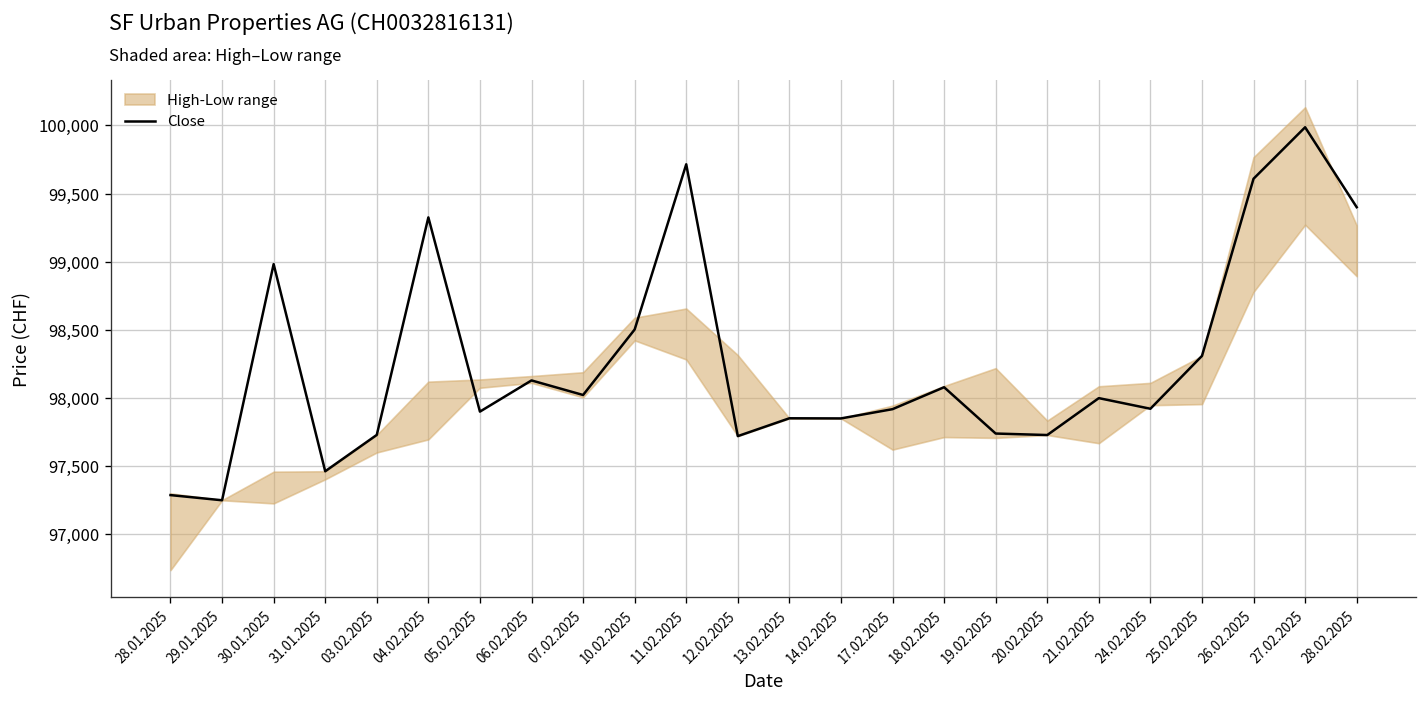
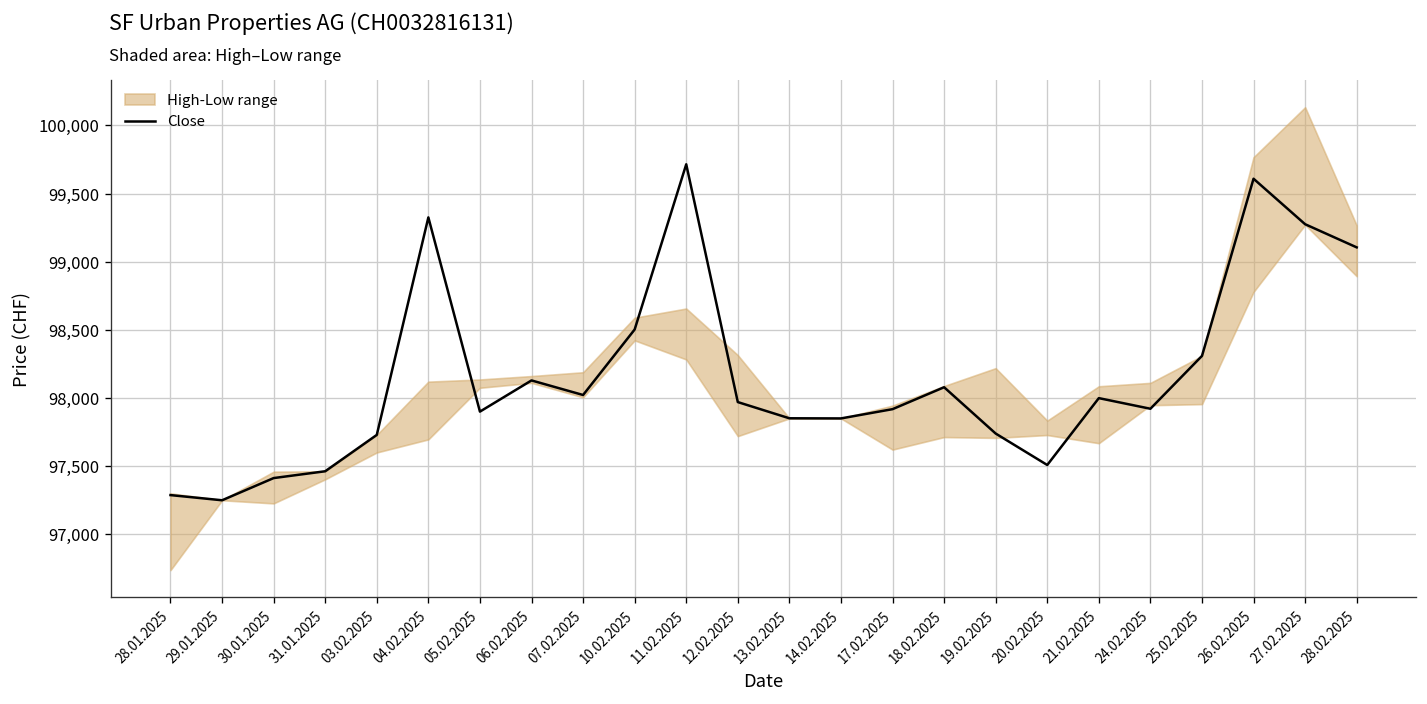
Close, 30.01.2025: 98,980 -> 97,410
Close, 12.02.2025: 97,720 -> 97,970
Close, 20.02.2025: 97,730 -> 97,510
Close, 27.02.2025: 99,990 -> 99,280
Close, 28.02.2025: 99,400 -> 99,110
